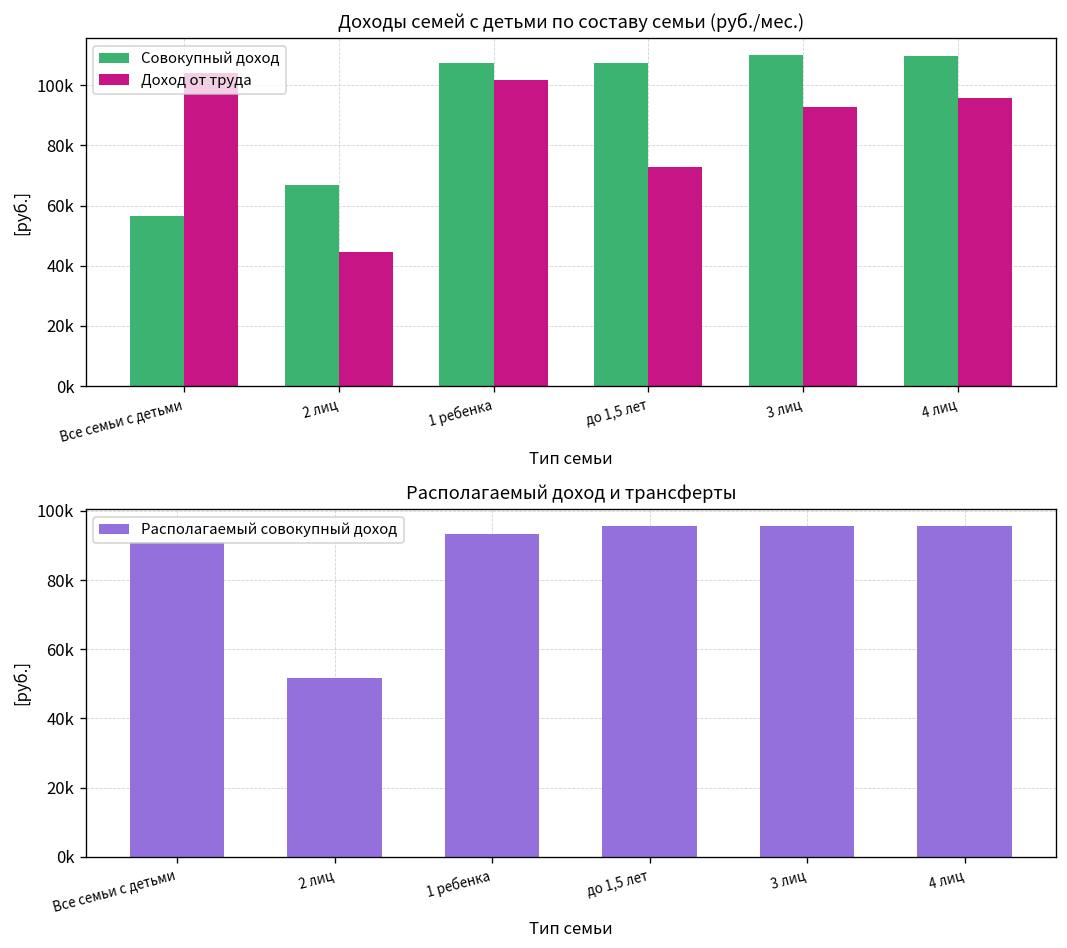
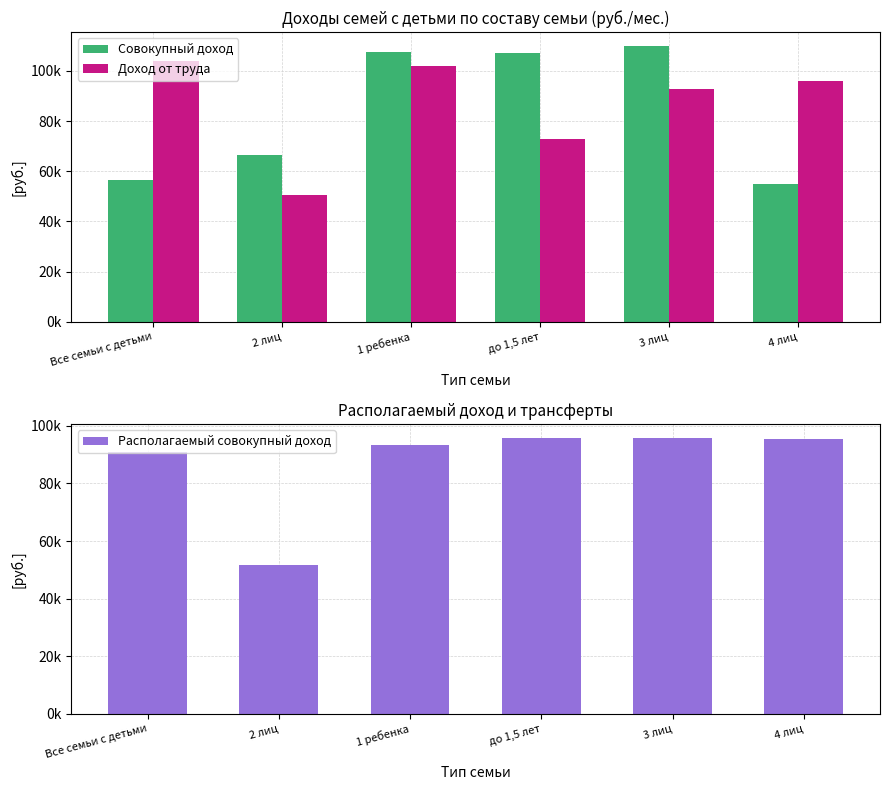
Доходы семей с детьми по составу семьи (руб./мес.), Доход от труда, 2 лиц: 45000 -> 50000
Доходы семей с детьми по составу семьи (руб./мес.), Совокупный доход, 4 лиц: 110000 -> 55000
